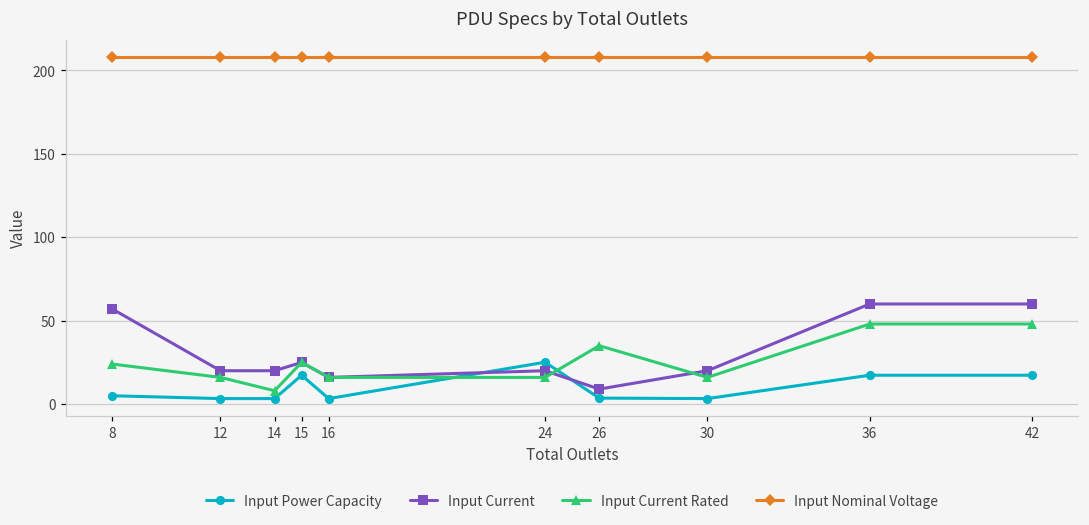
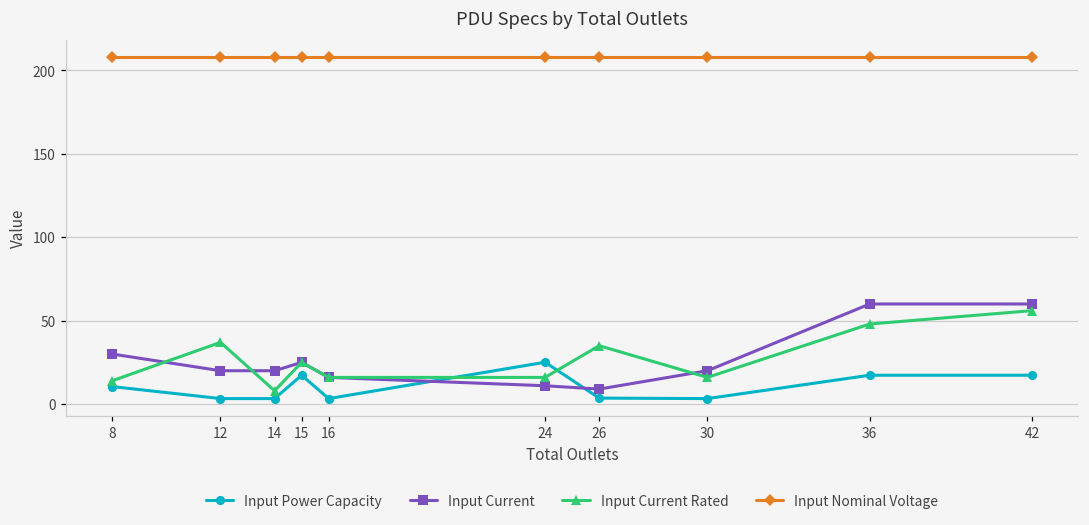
Input Power Capacity, 8: 5 -> 11
Input Current, 8: 57 -> 30
Input Current Rated, 8: 24 -> 14
Input Current Rated, 12: 16 -> 37
Input Current, 24: 20 -> 11
Input Current Rated, 42: 48 -> 56
